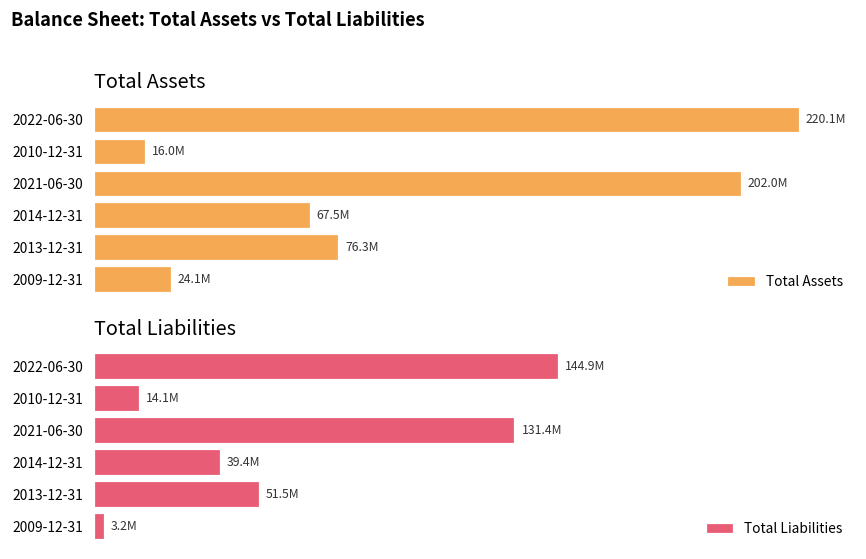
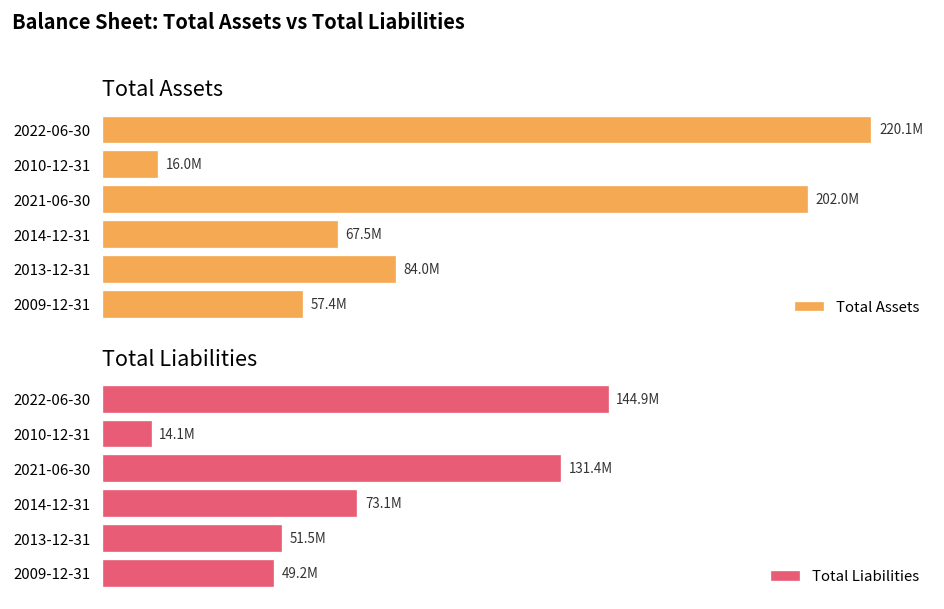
Total Assets, 2013-12-31: 76.3M -> 84.0M
Total Assets, 2009-12-31: 24.1M -> 57.4M
Total Liabilities, 2014-12-31: 39.4M -> 73.1M
Total Liabilities, 2009-12-31: 3.2M -> 49.2M
